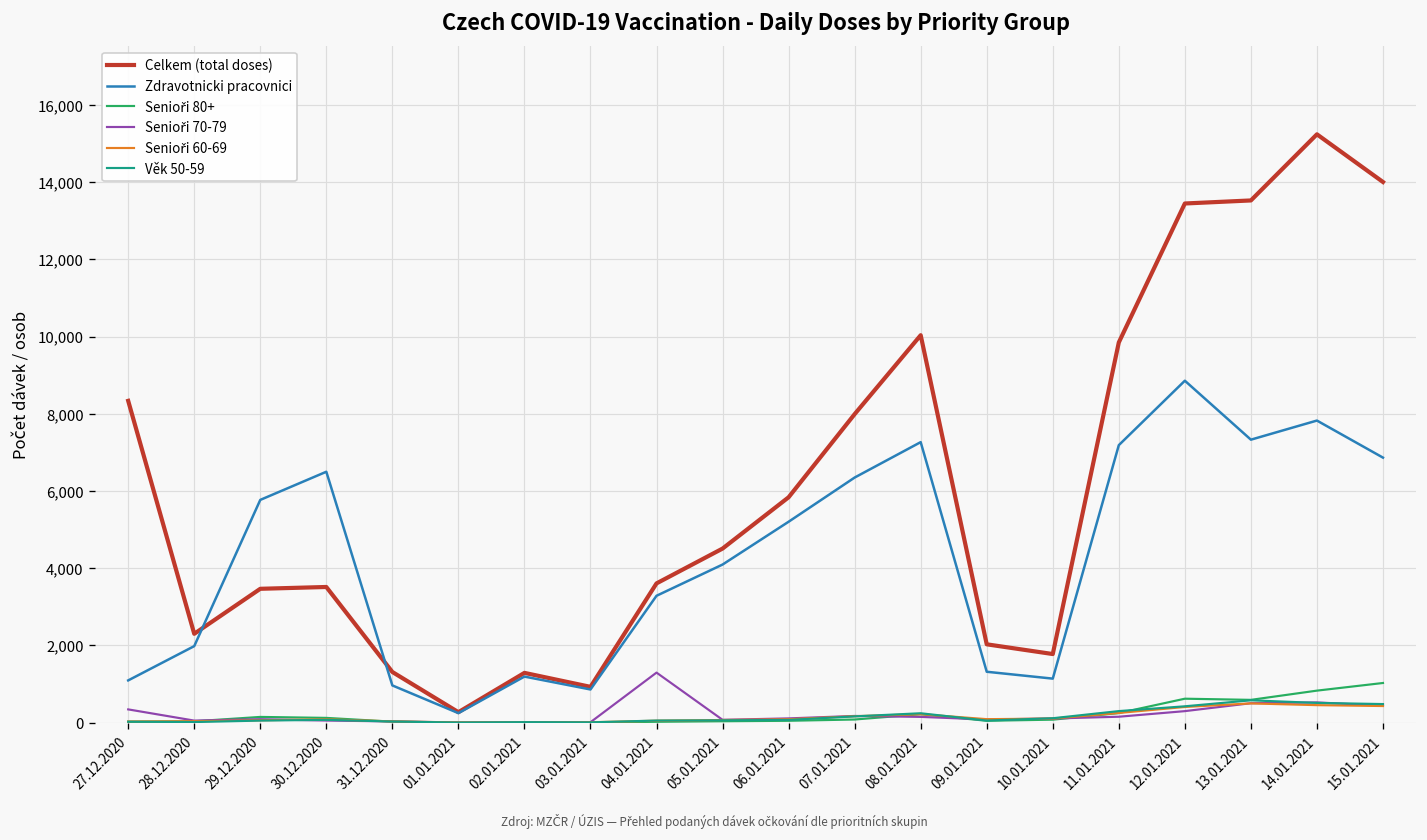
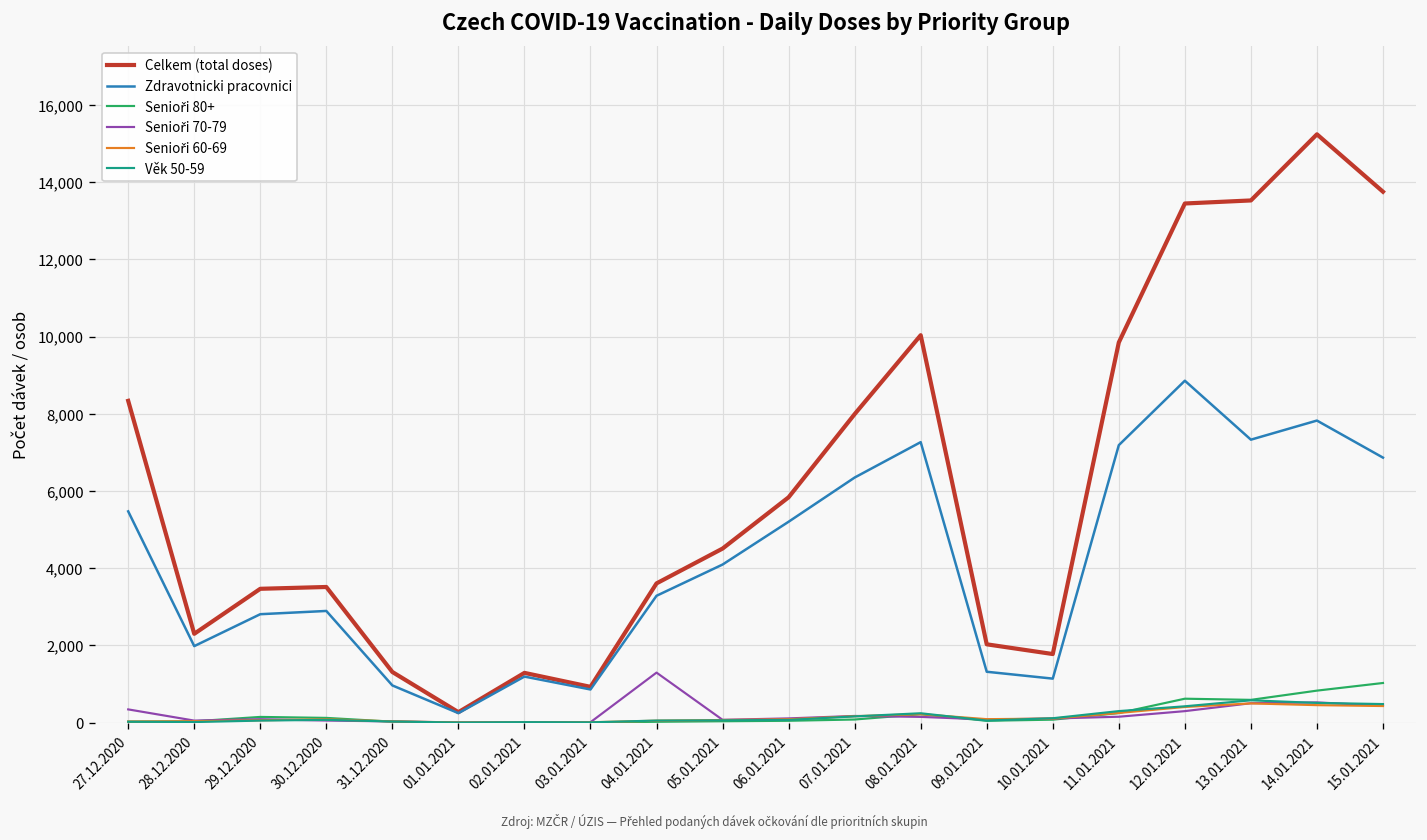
Zdravotnicki pracovnici, 27.12.2020: 1,100 -> 5,500
Zdravotnicki pracovnici, 29.12.2020: 5,800 -> 2,800
Zdravotnicki pracovnici, 30.12.2020: 6,500 -> 2,900
Celkem (total doses), 15.01.2021: 14,000 -> 13,800
